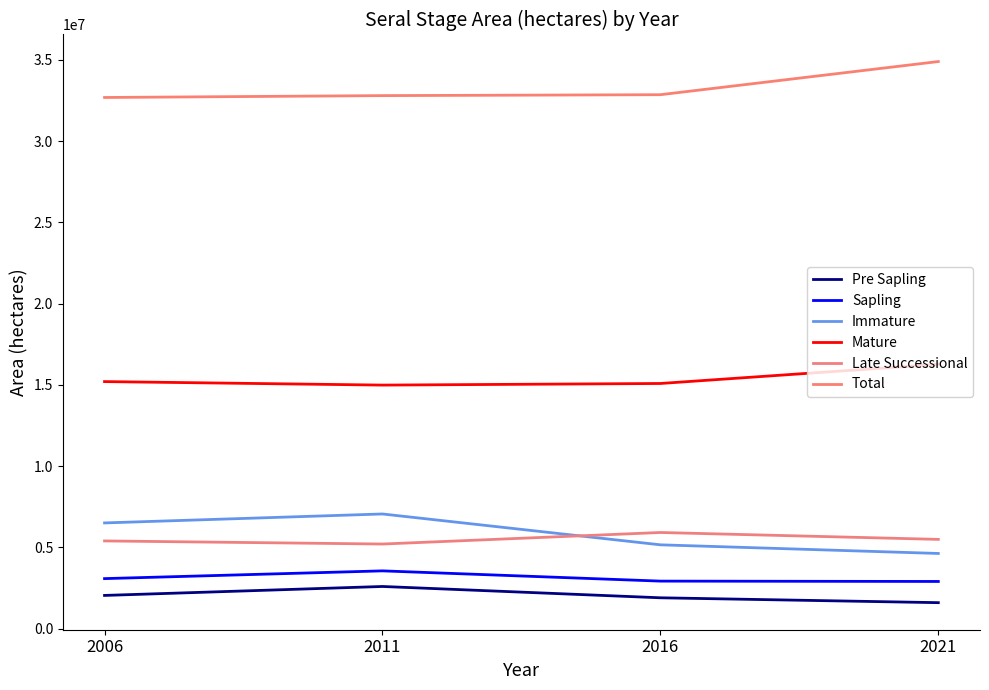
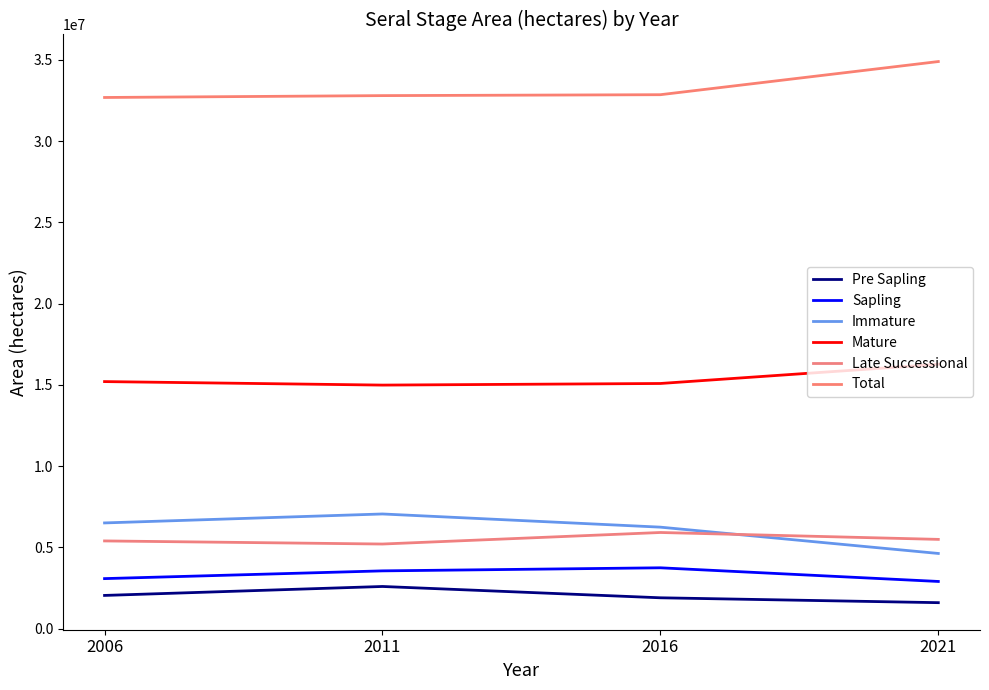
Sapling, 2016: 2900000 -> 3700000
Immature, 2016: 5200000 -> 6200000
